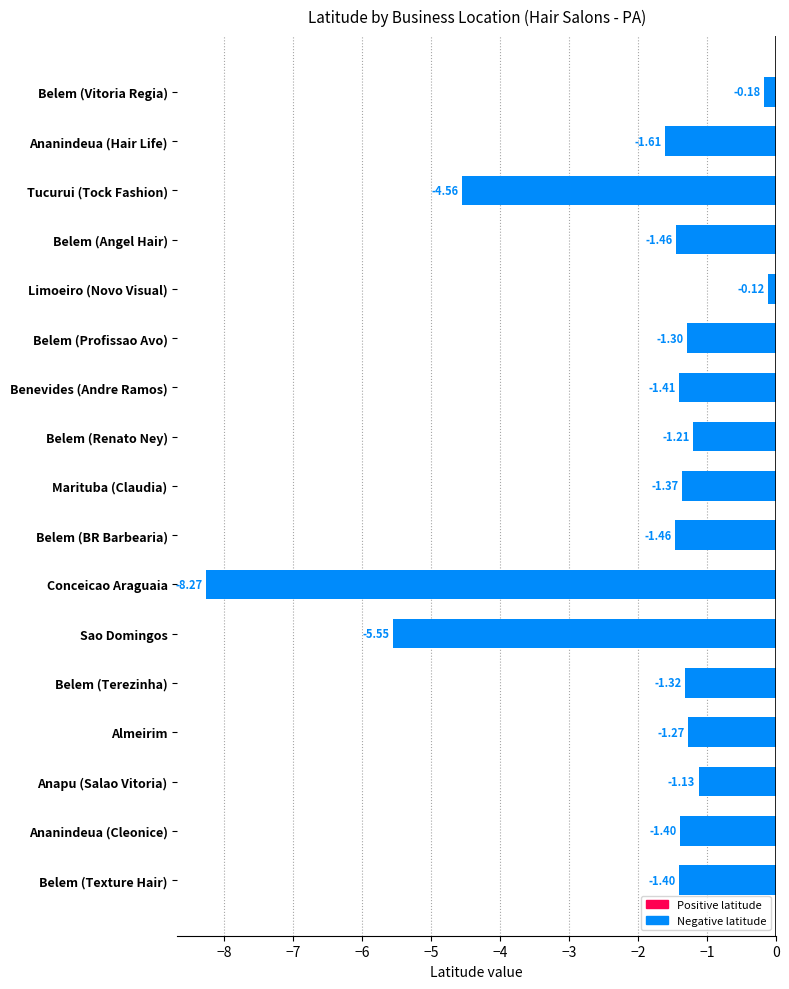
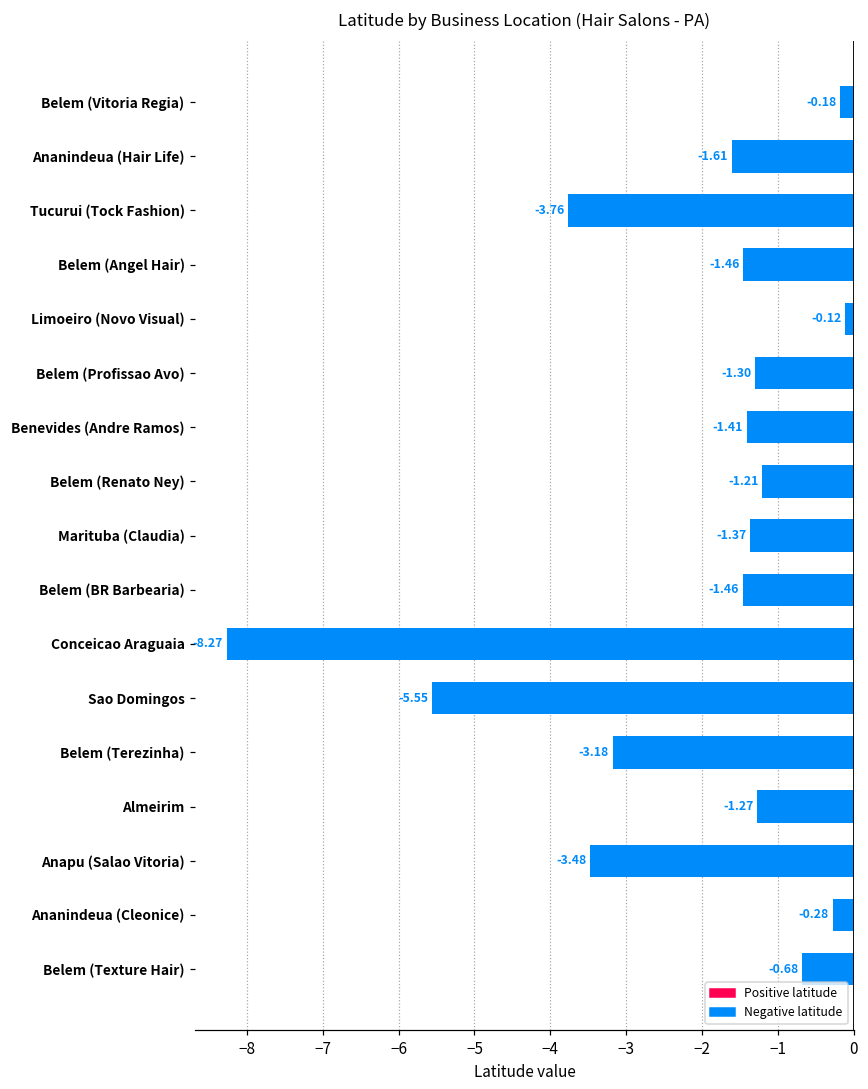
Tucurui (Tock Fashion): -4.56 -> -3.76
Belem (Terezinha): -1.32 -> -3.18
Anapu (Salao Vitoria): -1.13 -> -3.48
Ananindeua (Cleonice): -1.40 -> -0.28
Belem (Texture Hair): -1.40 -> -0.68
